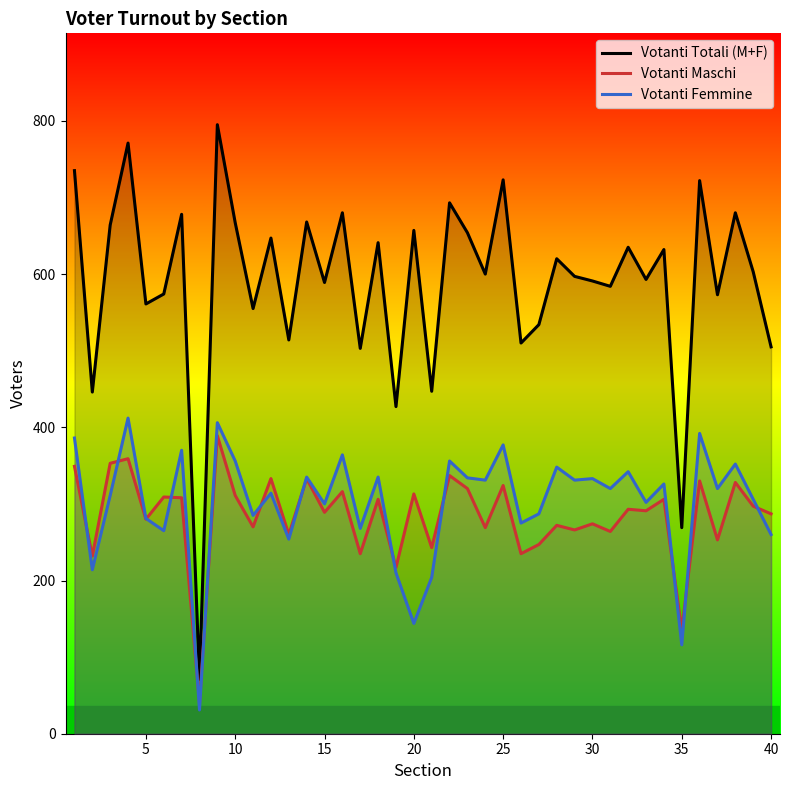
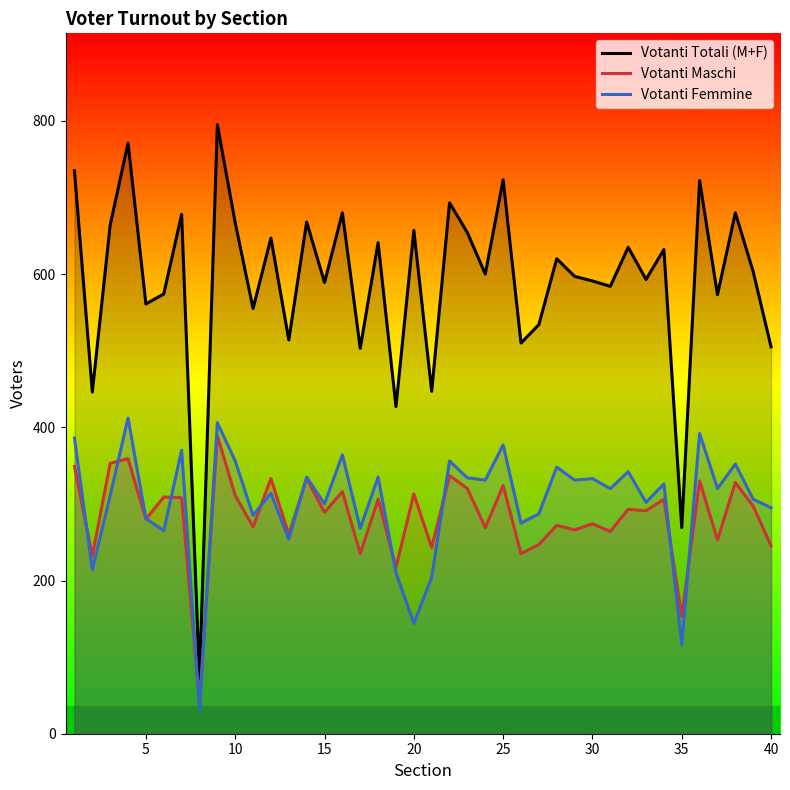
Votanti Maschi, 35: 140 -> 150
Votanti Maschi, 40: 290 -> 250
Votanti Femmine, 40: 260 -> 300
